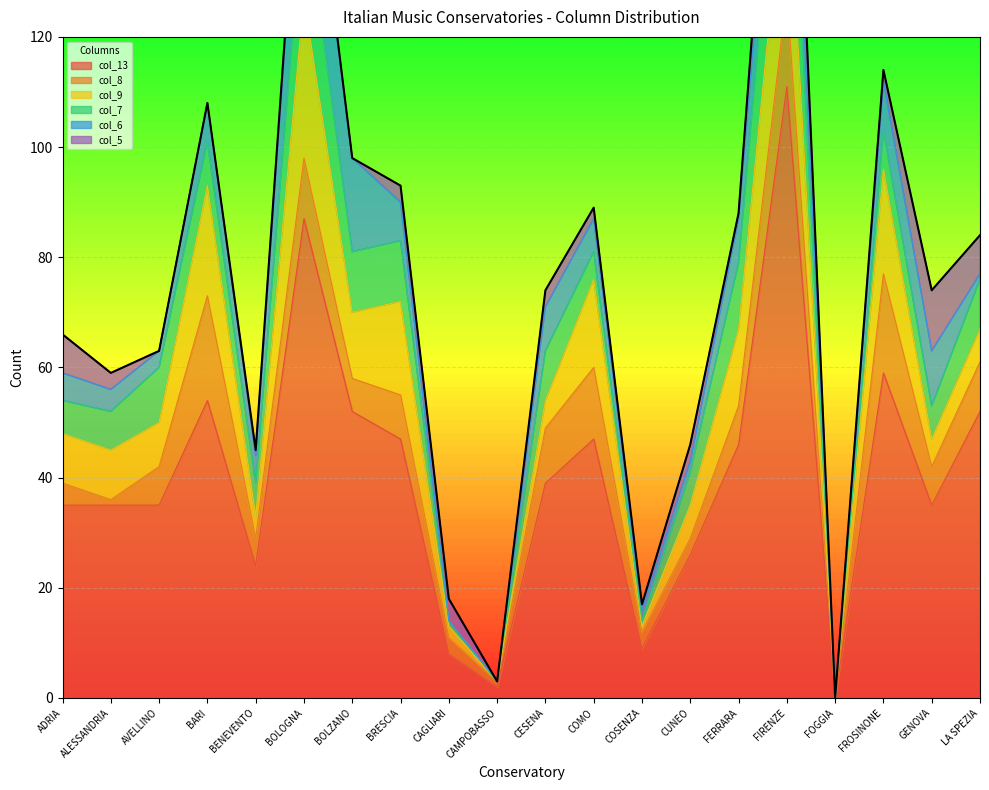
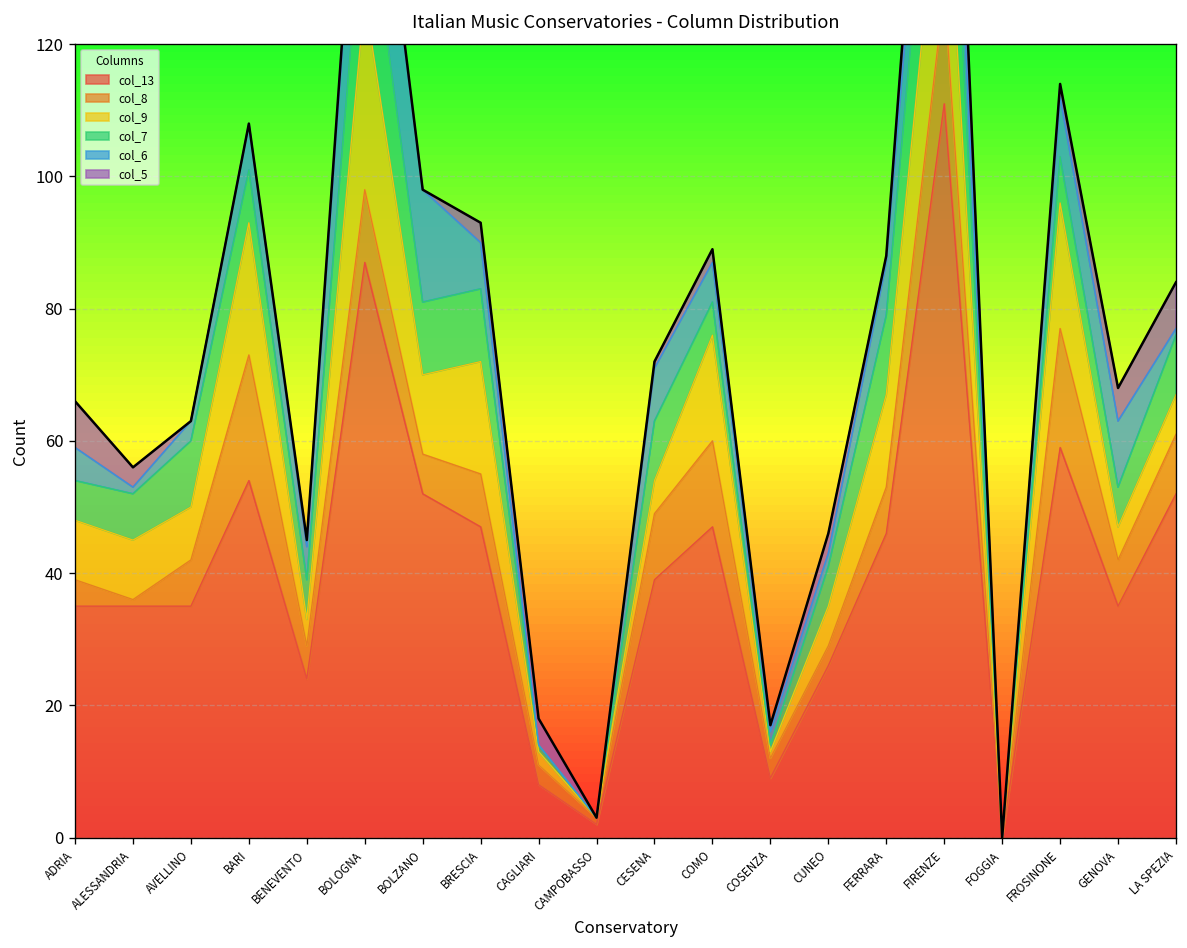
col_6, ALESSANDRIA: 4 -> 1
col_5, CESENA: 3 -> 1
col_5, GENOVA: 11 -> 5
